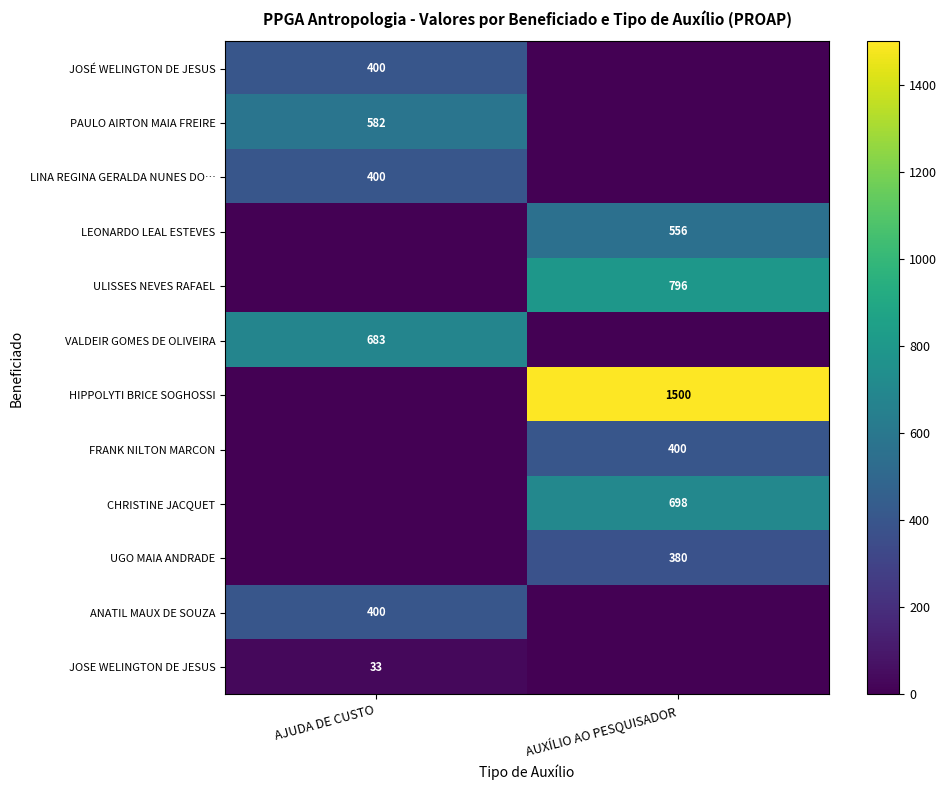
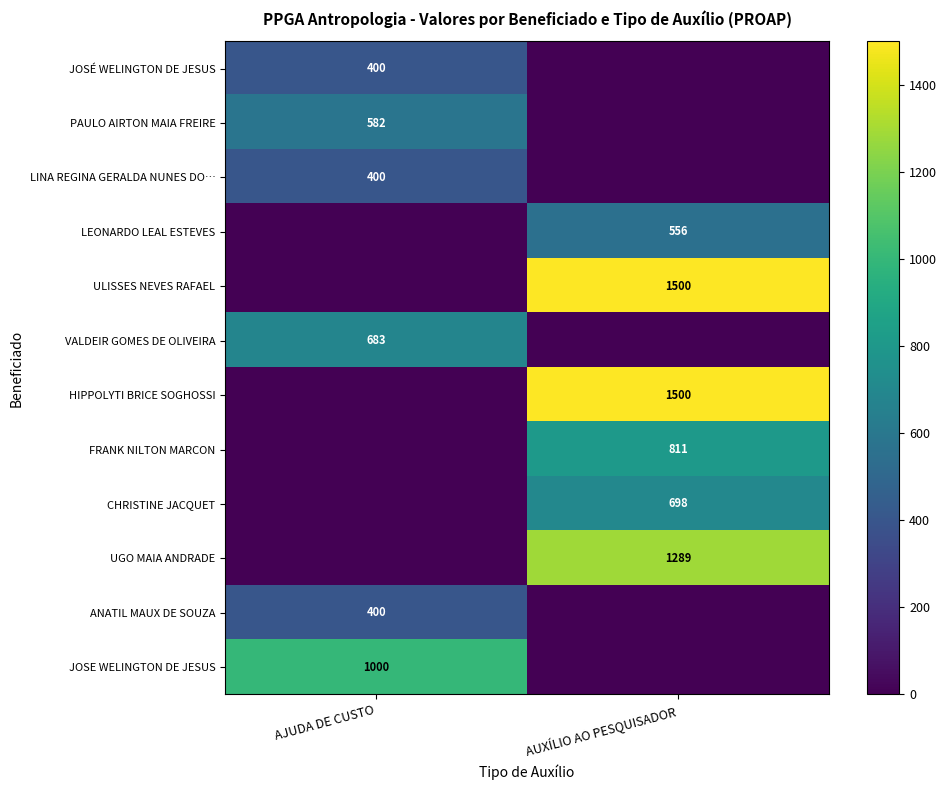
ULISSES NEVES RAFAEL, AUXÍLIO AO PESQUISADOR: 796 -> 1500
FRANK NILTON MARCON, AUXÍLIO AO PESQUISADOR: 400 -> 811
UGO MAIA ANDRADE, AUXÍLIO AO PESQUISADOR: 380 -> 1289
JOSE WELINGTON DE JESUS, AJUDA DE CUSTO: 33 -> 1000
